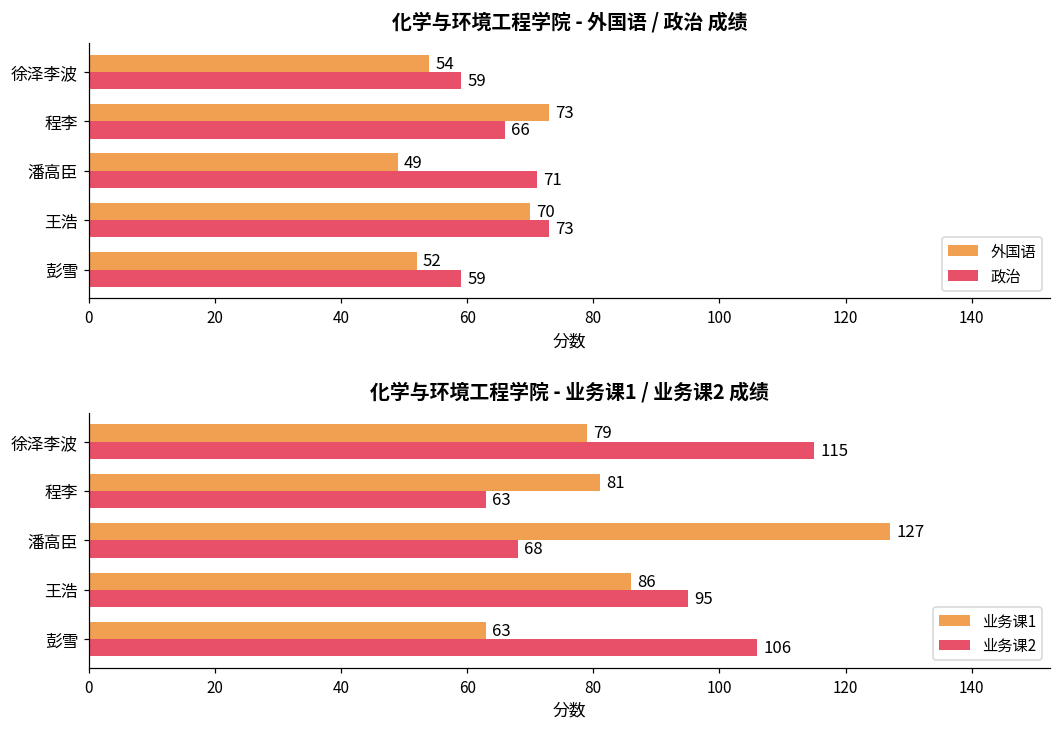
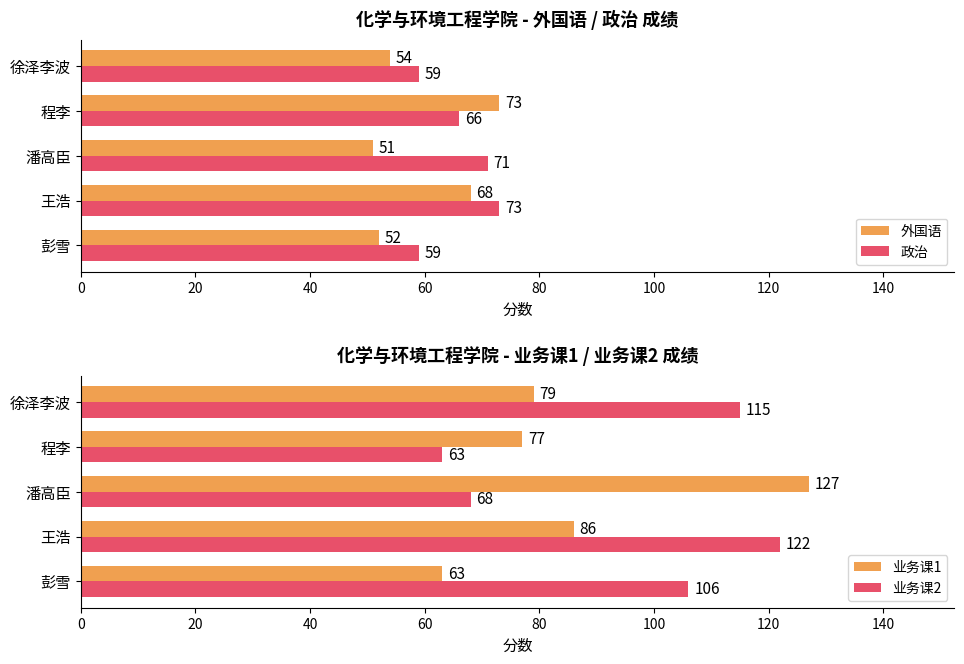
化学与环境工程学院 - 外国语 / 政治 成绩, 外国语, 潘高臣: 49 -> 51
化学与环境工程学院 - 外国语 / 政治 成绩, 外国语, 王浩: 70 -> 68
化学与环境工程学院 - 业务课1 / 业务课2 成绩, 业务课1, 程李: 81 -> 77
化学与环境工程学院 - 业务课1 / 业务课2 成绩, 业务课2, 王浩: 95 -> 122
